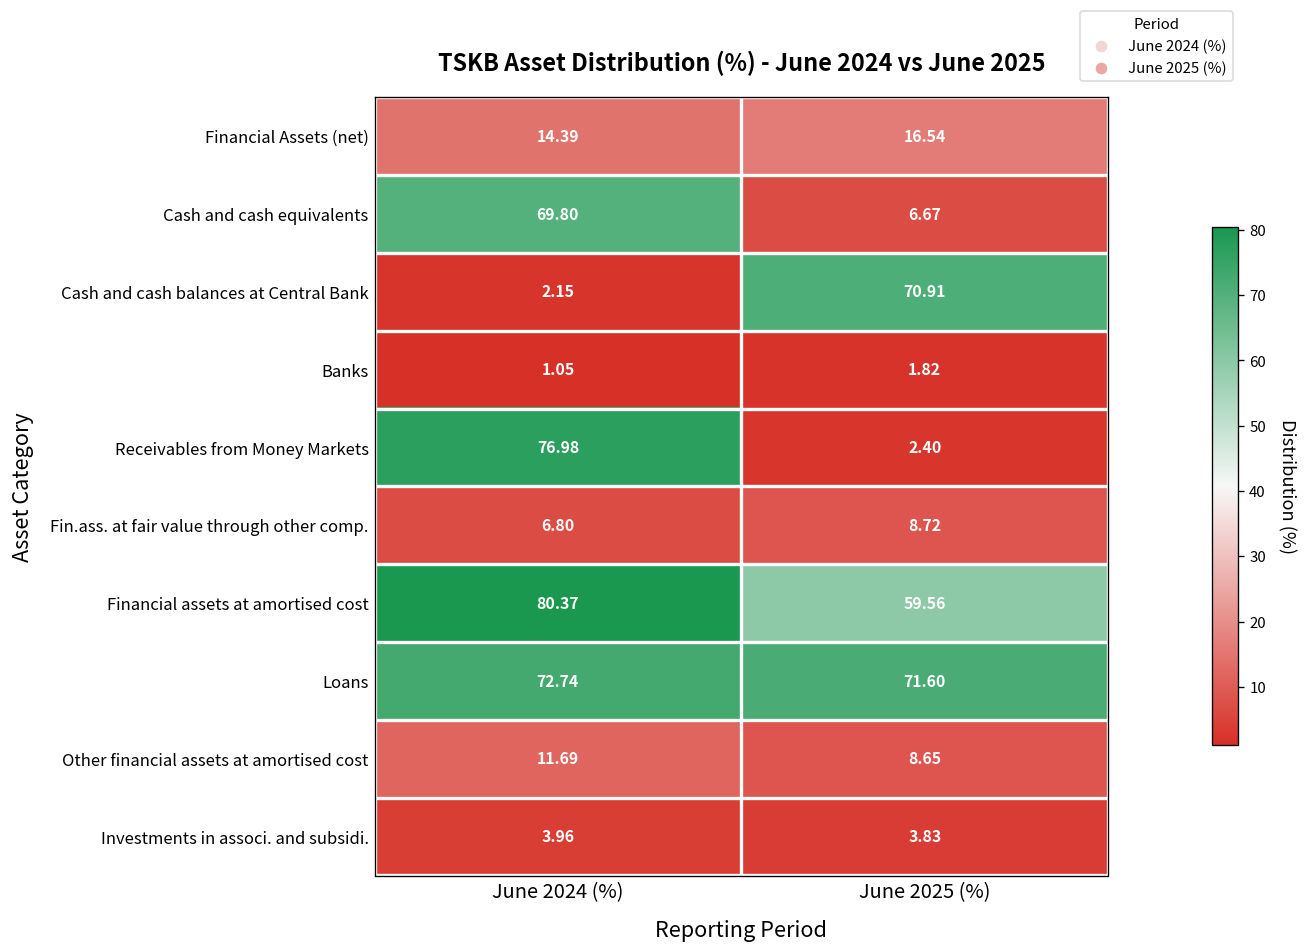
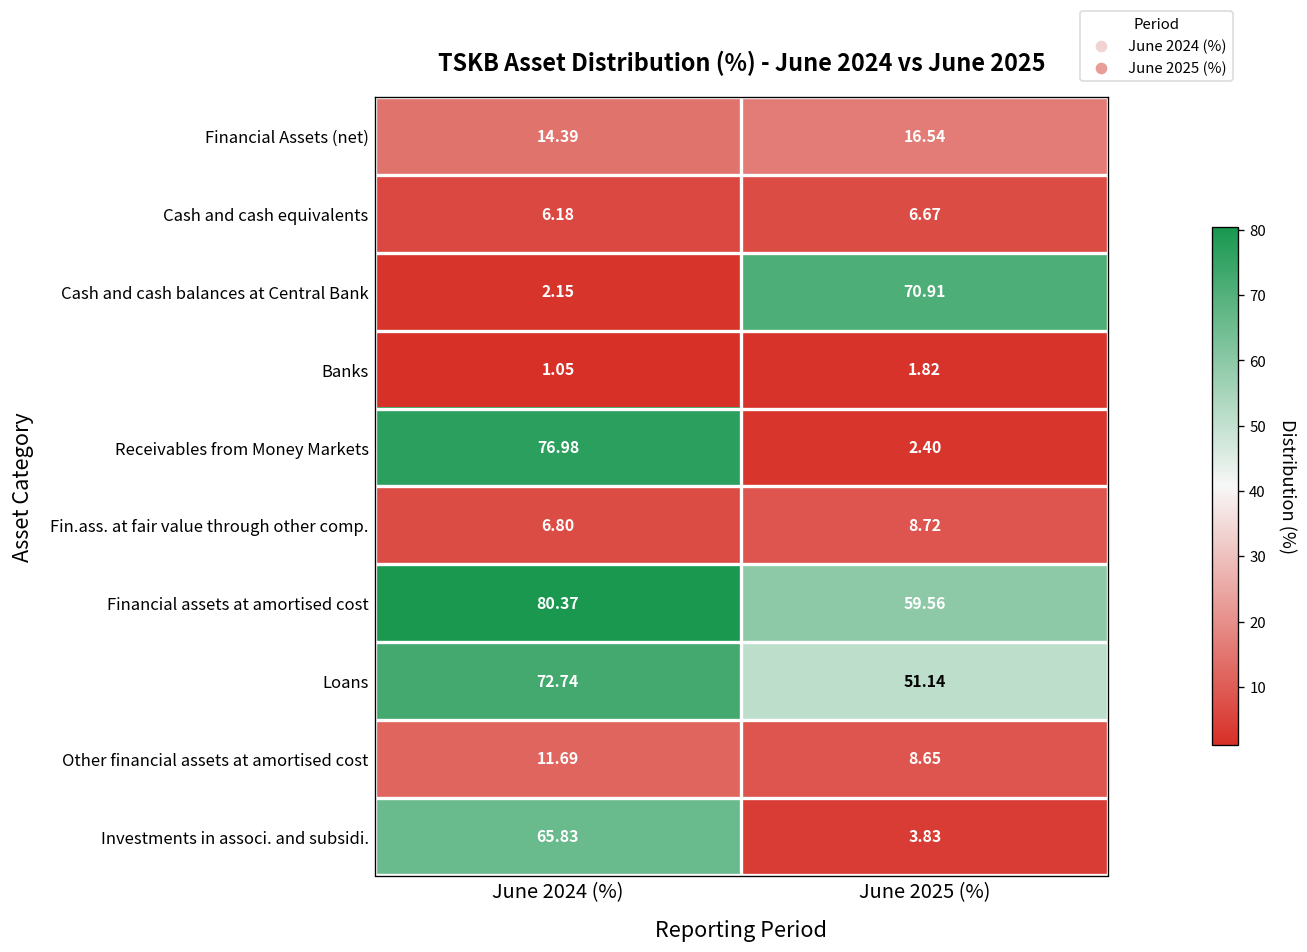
Cash and cash equivalents, June 2024 (%): 69.80 -> 6.18
Loans, June 2025 (%): 71.60 -> 51.14
Investments in associ. and subsidi., June 2024 (%): 3.96 -> 65.83
